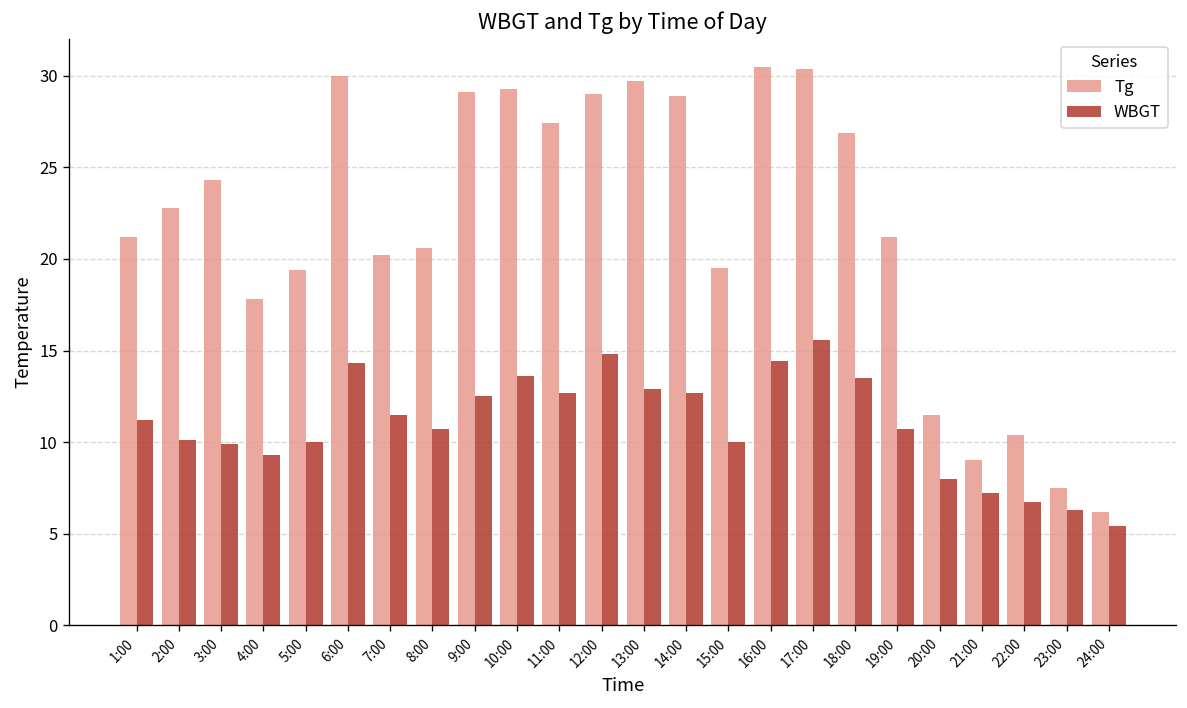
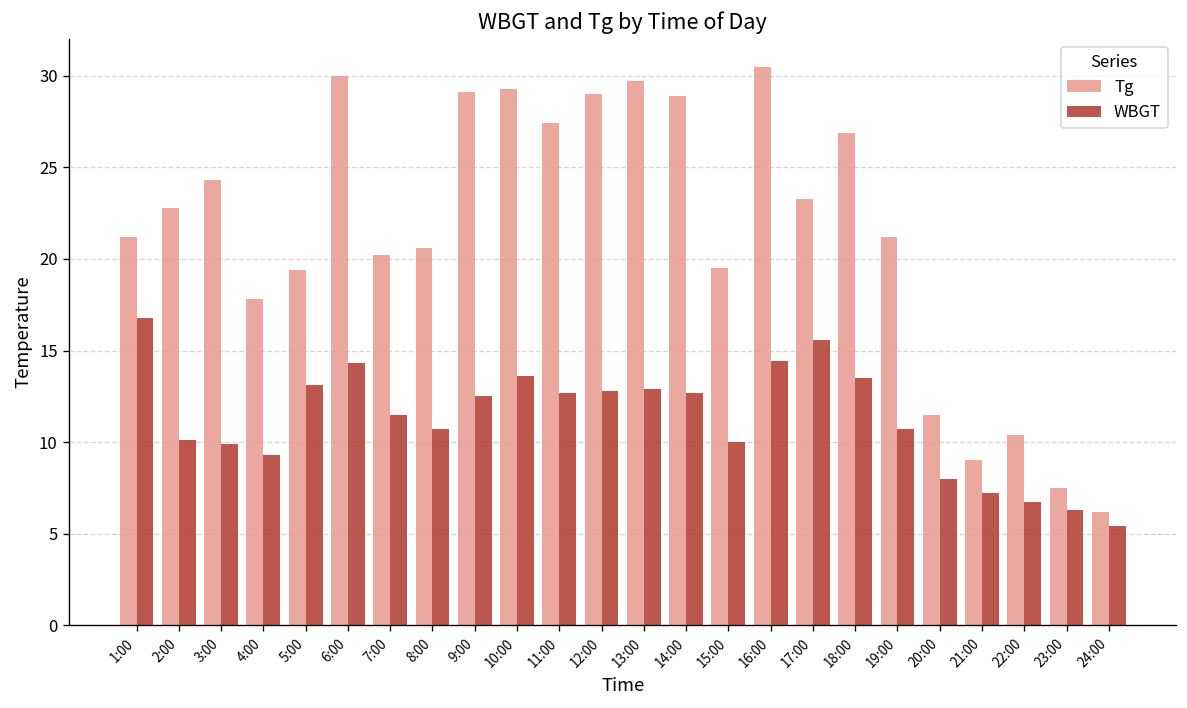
WBGT, 1:00: 11.2 -> 16.8
WBGT, 5:00: 10.0 -> 13.1
WBGT, 12:00: 14.8 -> 12.8
Tg, 17:00: 30.4 -> 23.3
